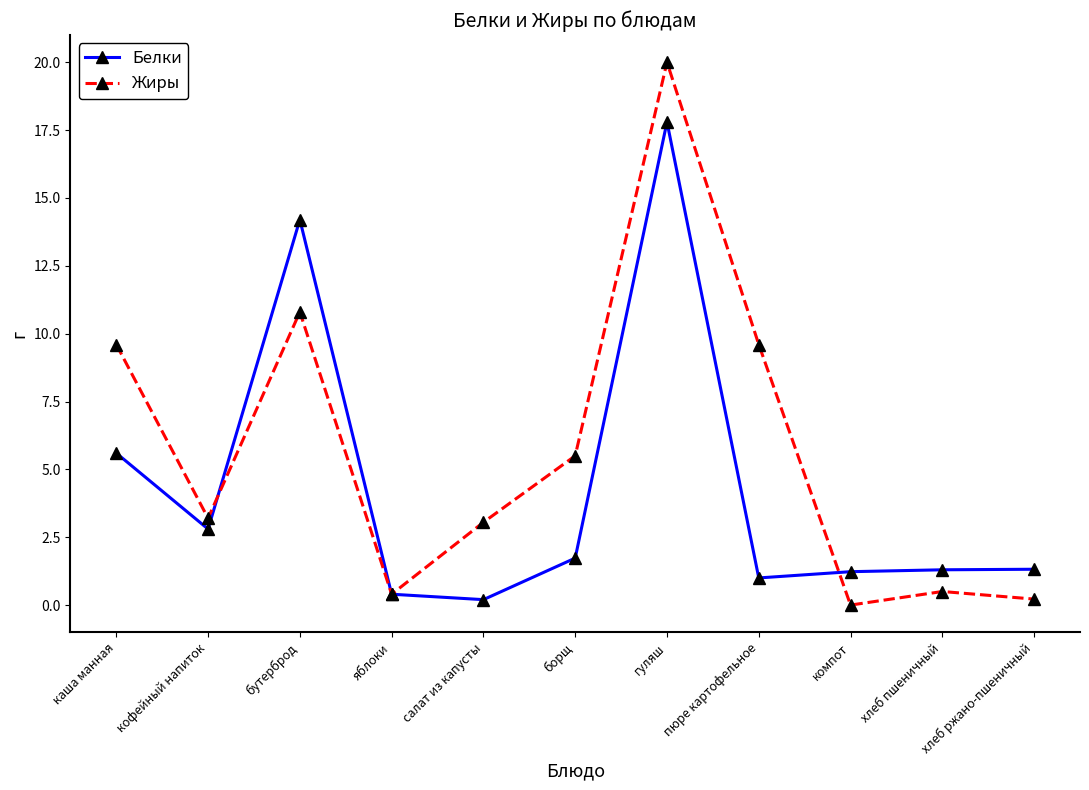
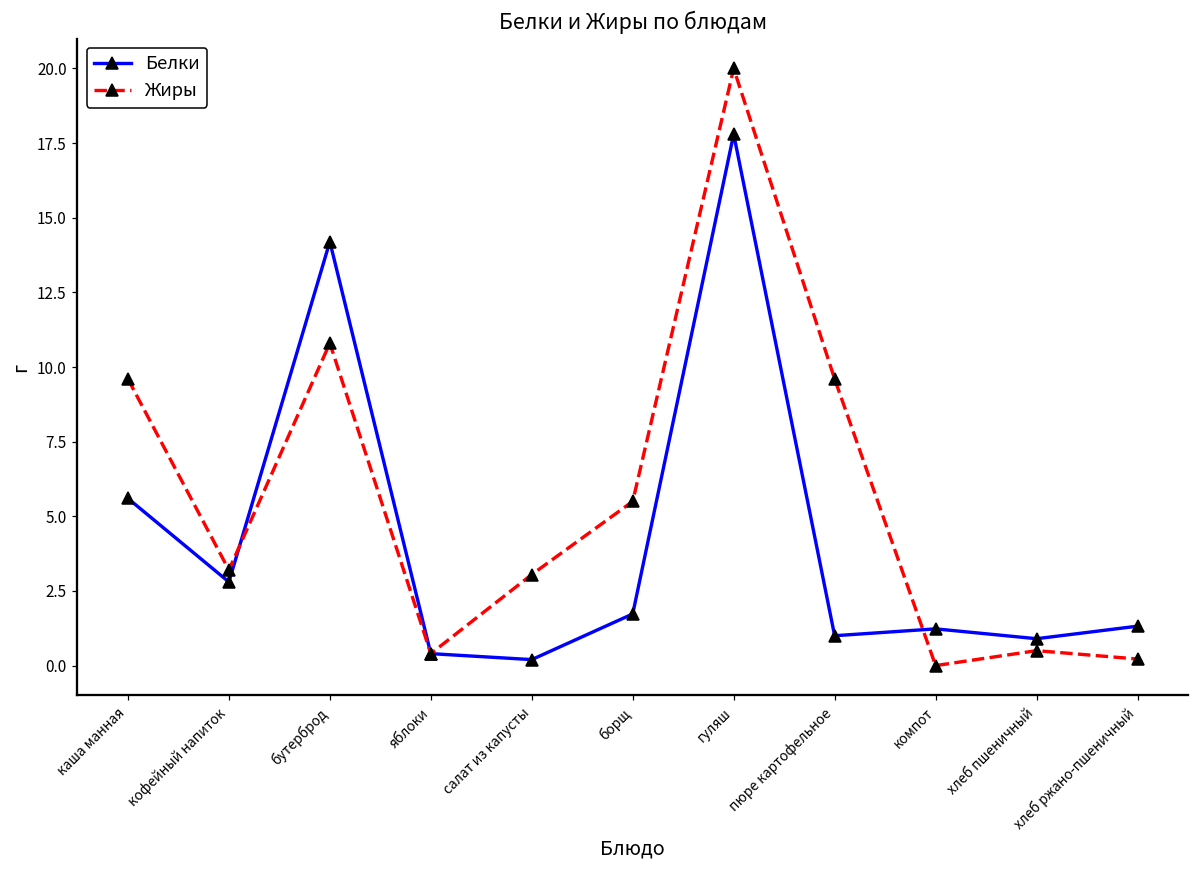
Белки, хлеб пшеничный: 1.3 -> 0.9
